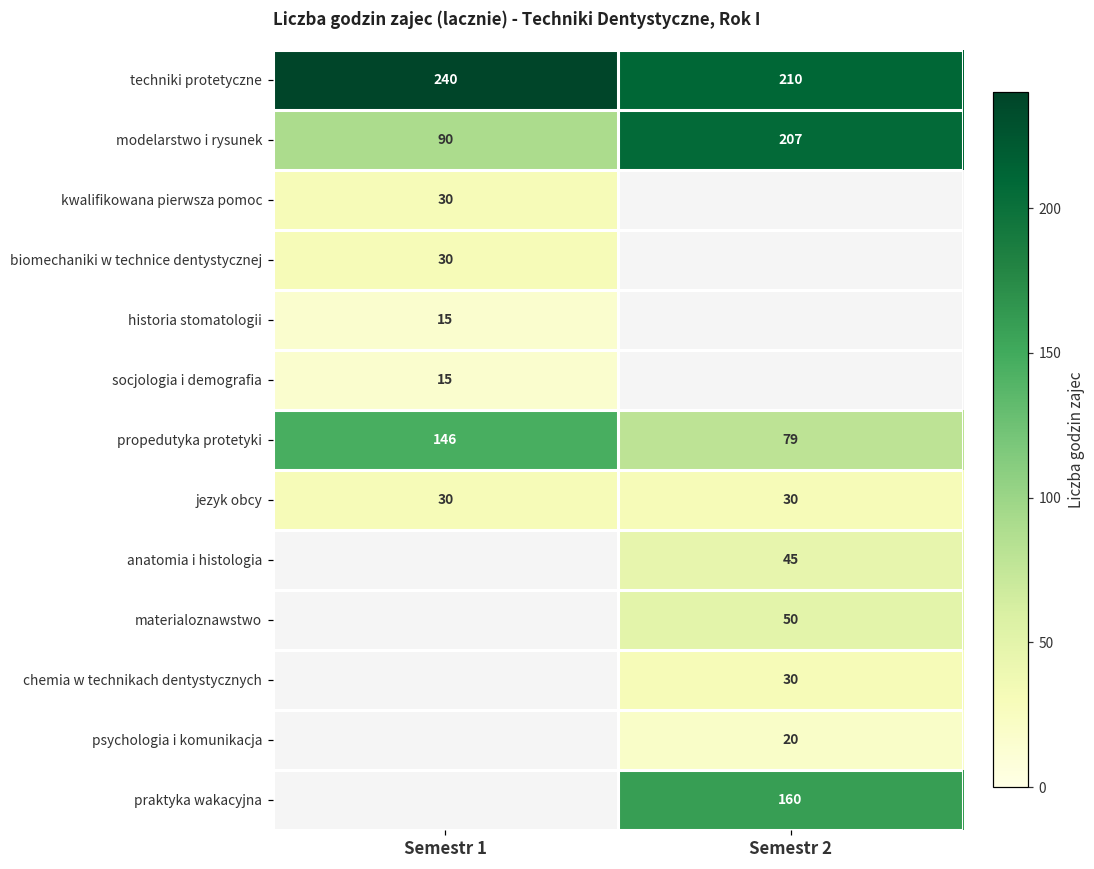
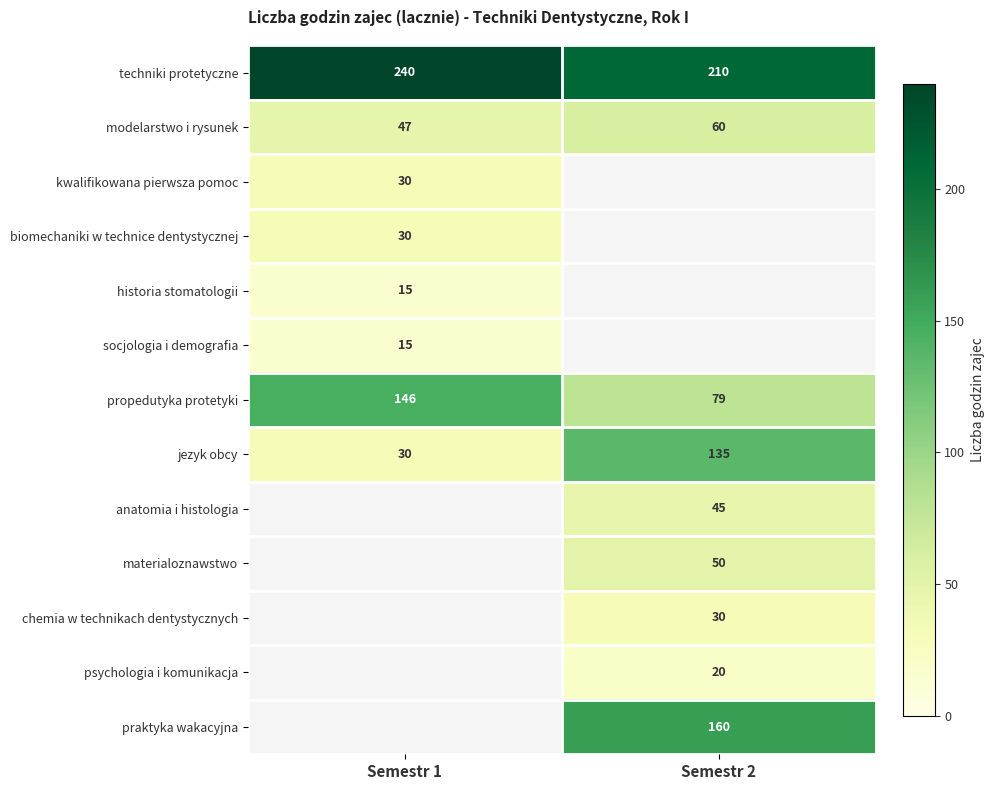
modelarstwo i rysunek, Semestr 1: 90 -> 47
modelarstwo i rysunek, Semestr 2: 207 -> 60
jezyk obcy, Semestr 2: 30 -> 135
